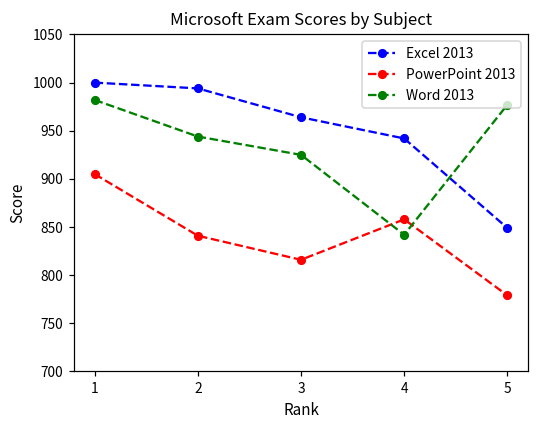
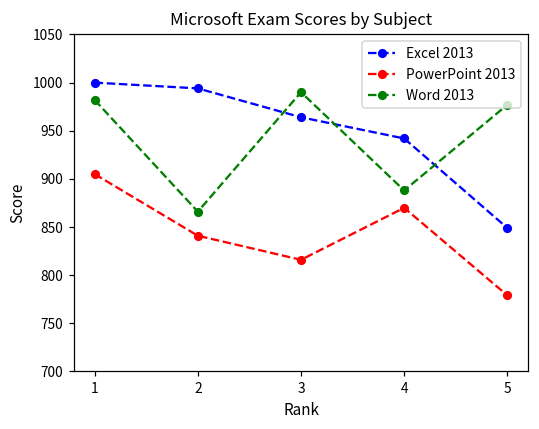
Word 2013, 2: 940 -> 870
Word 2013, 3: 930 -> 990
PowerPoint 2013, 4: 860 -> 870
Word 2013, 4: 840 -> 890
